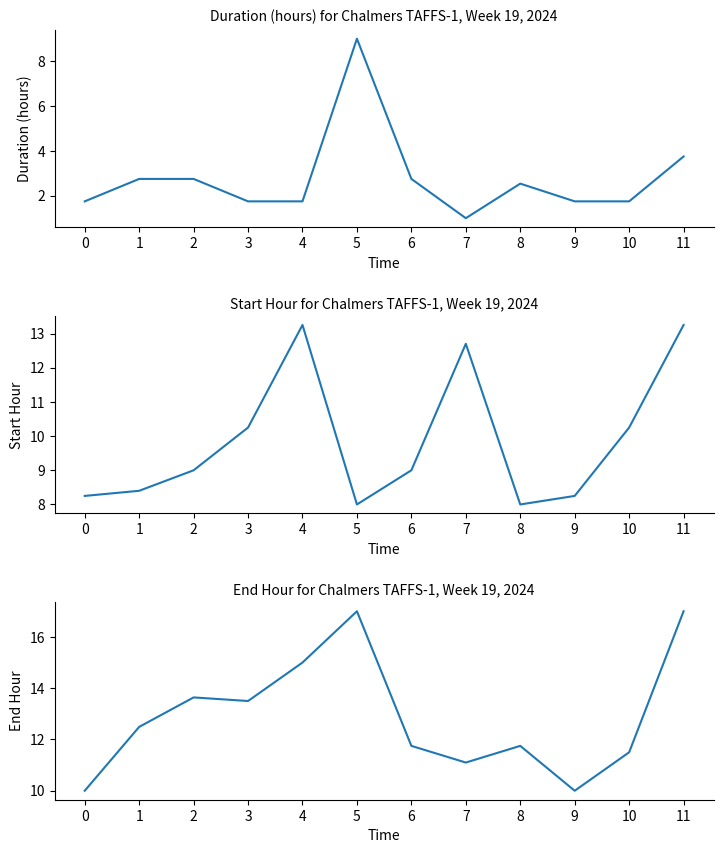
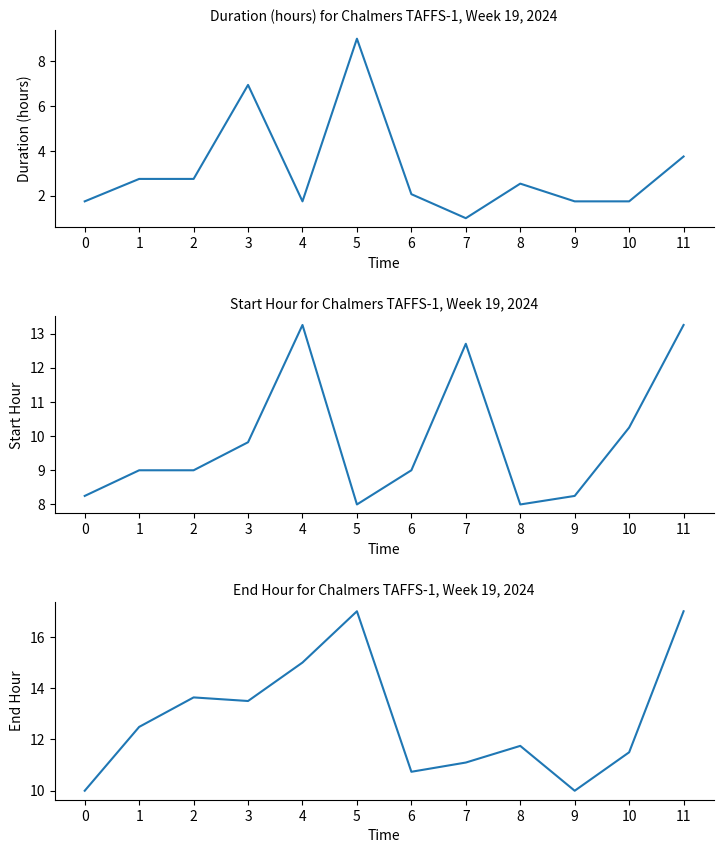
Duration (hours) for Chalmers TAFFS-1, Week 19, 2024, 3: 1.8 -> 6.9
Duration (hours) for Chalmers TAFFS-1, Week 19, 2024, 6: 2.8 -> 2.1
Start Hour for Chalmers TAFFS-1, Week 19, 2024, 1: 8.4 -> 9.0
Start Hour for Chalmers TAFFS-1, Week 19, 2024, 3: 10.3 -> 9.8
End Hour for Chalmers TAFFS-1, Week 19, 2024, 6: 11.8 -> 10.7
